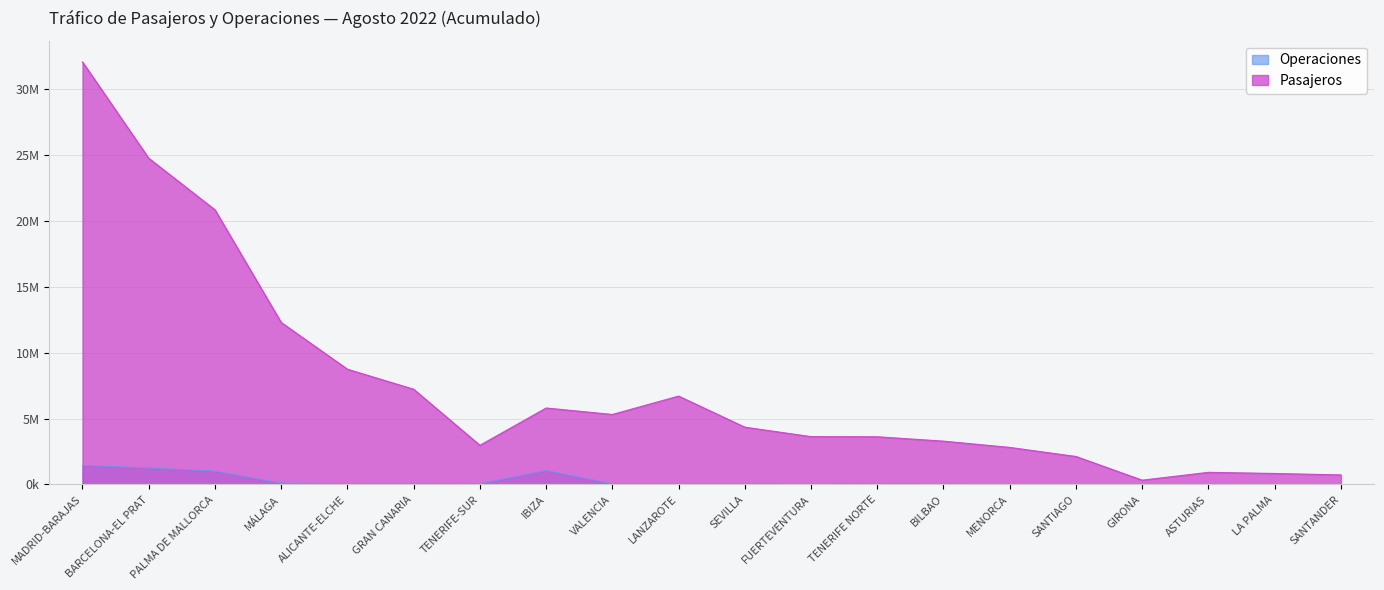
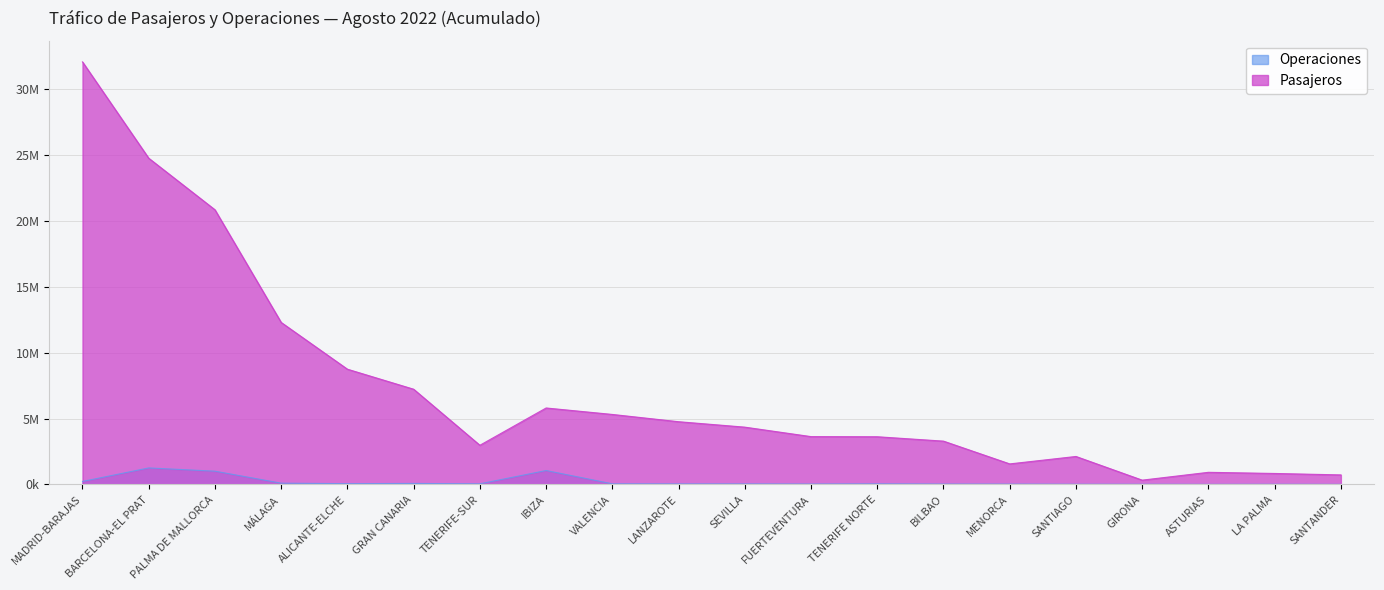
Operaciones, MADRID-BARAJAS: 1400000 -> 200000
Pasajeros, LANZAROTE: 6700000 -> 4800000
Pasajeros, MENORCA: 2800000 -> 1600000
